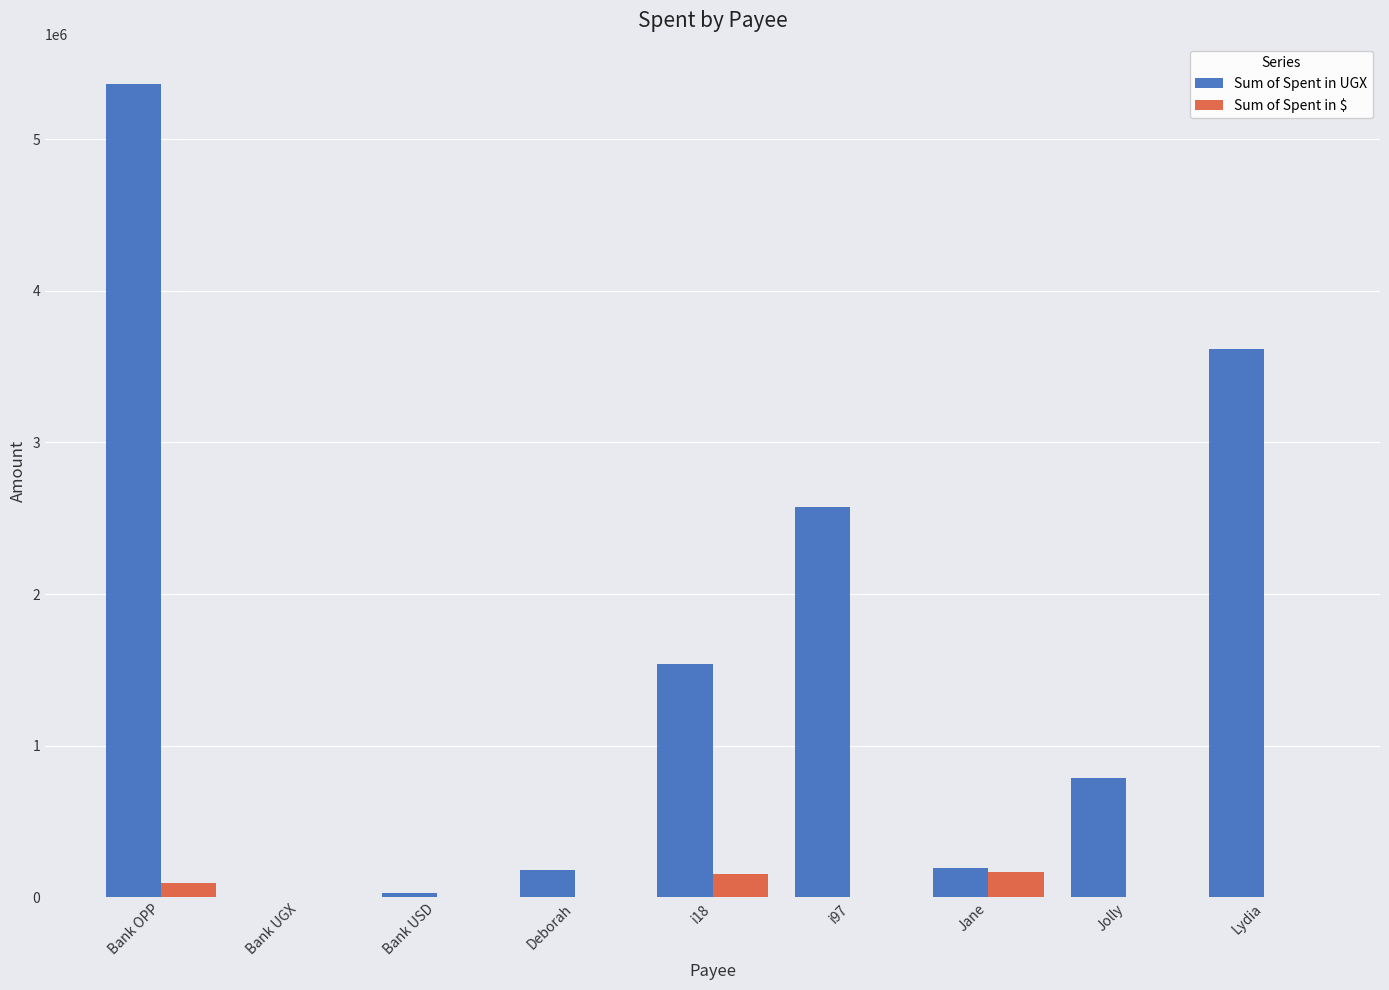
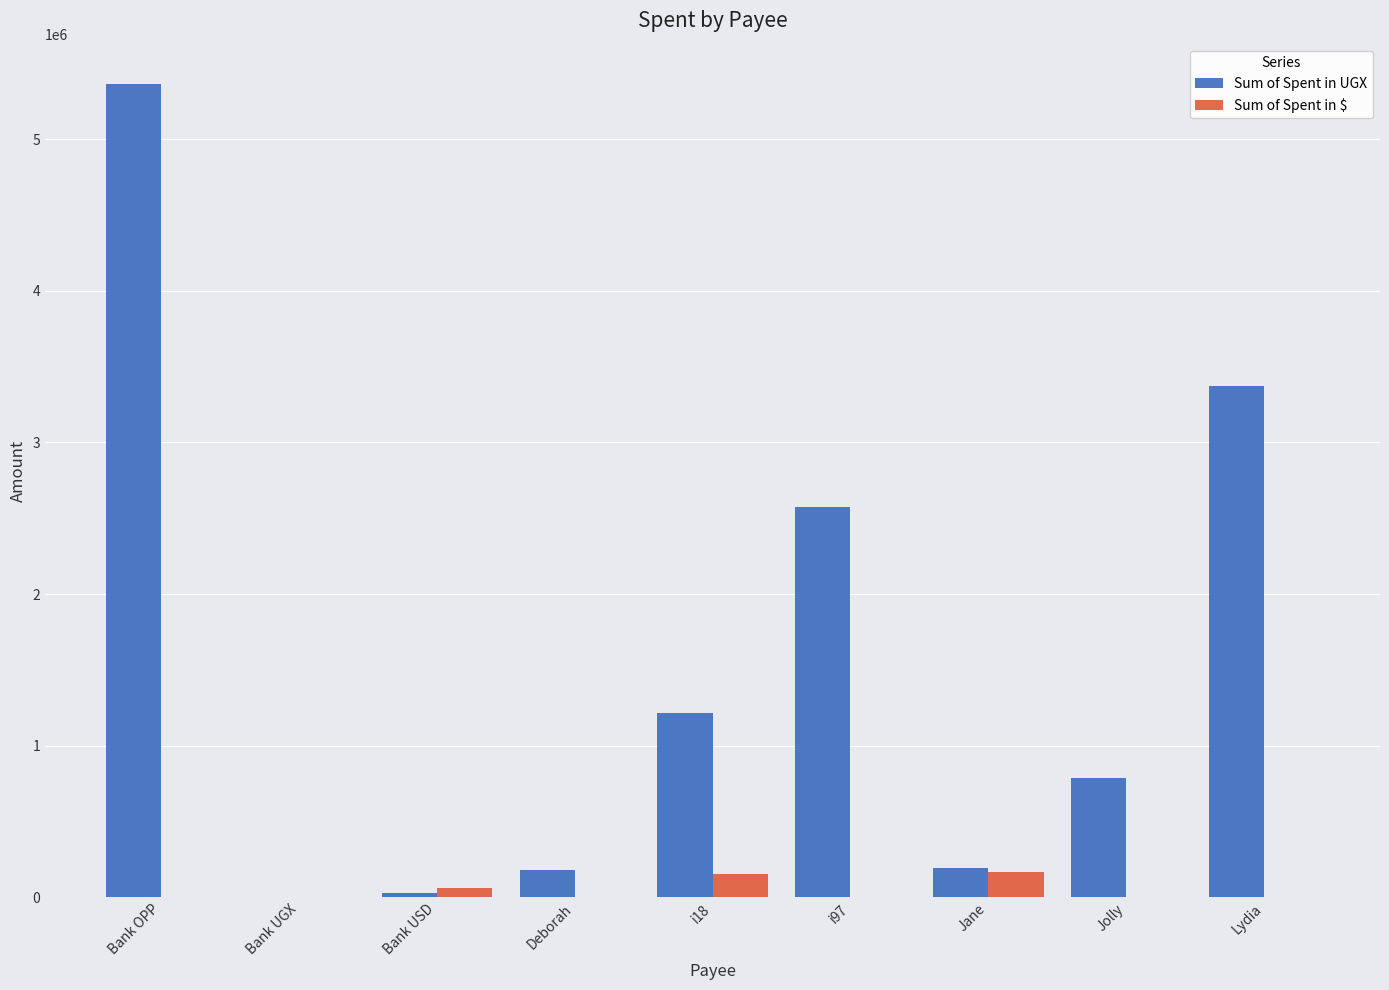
Sum of Spent in $, Bank OPP: 90000 -> 0
Sum of Spent in $, Bank USD: 0 -> 70000
Sum of Spent in UGX, i18: 1540000 -> 1210000
Sum of Spent in UGX, Lydia: 3620000 -> 3370000
